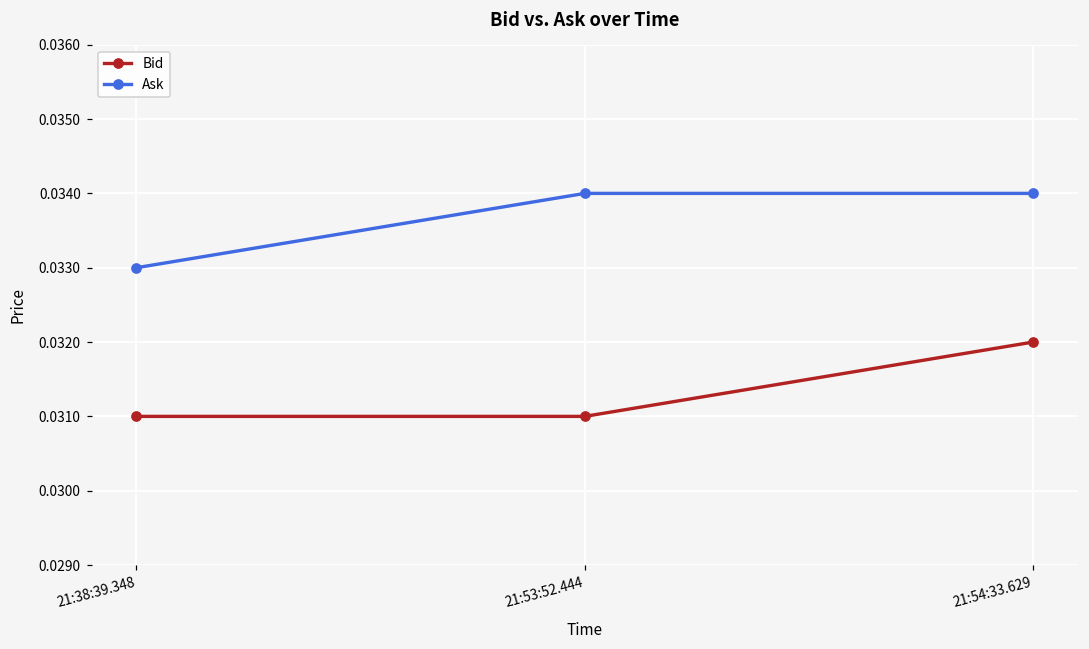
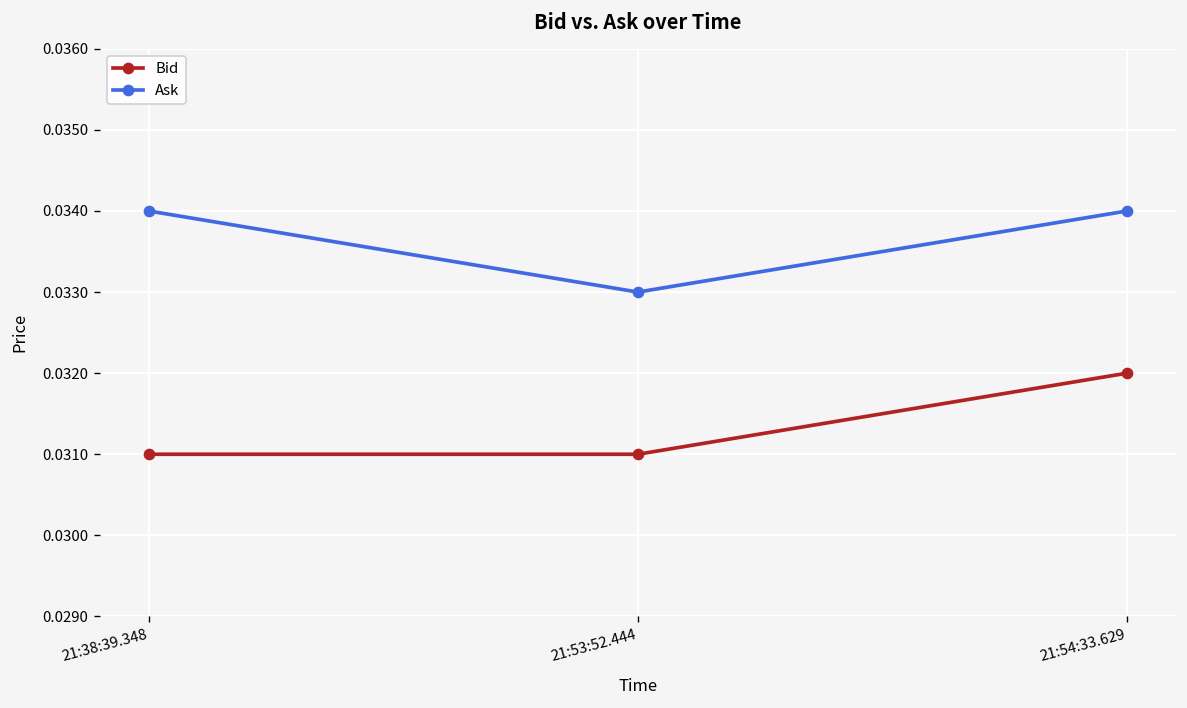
Ask, 21:38:39.348: 0.033 -> 0.034
Ask, 21:53:52.444: 0.034 -> 0.033
